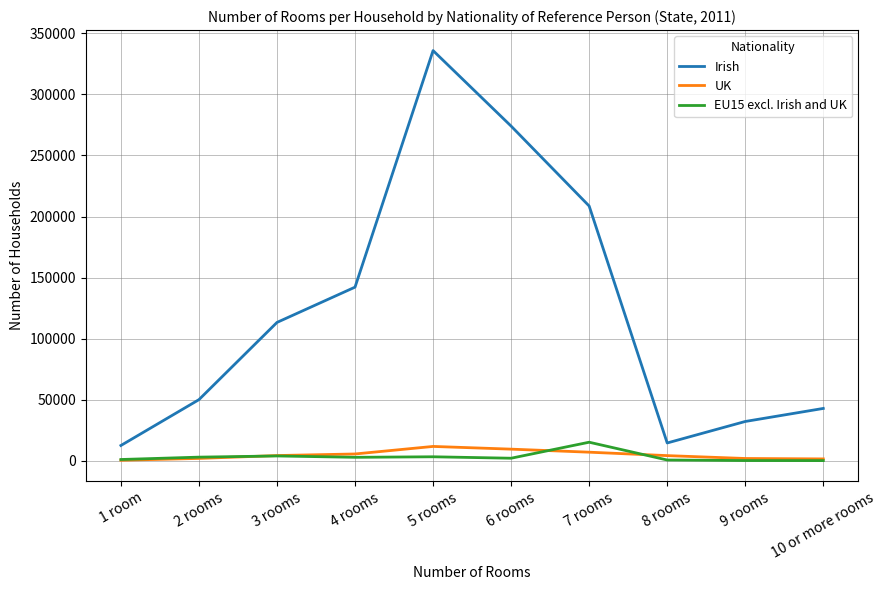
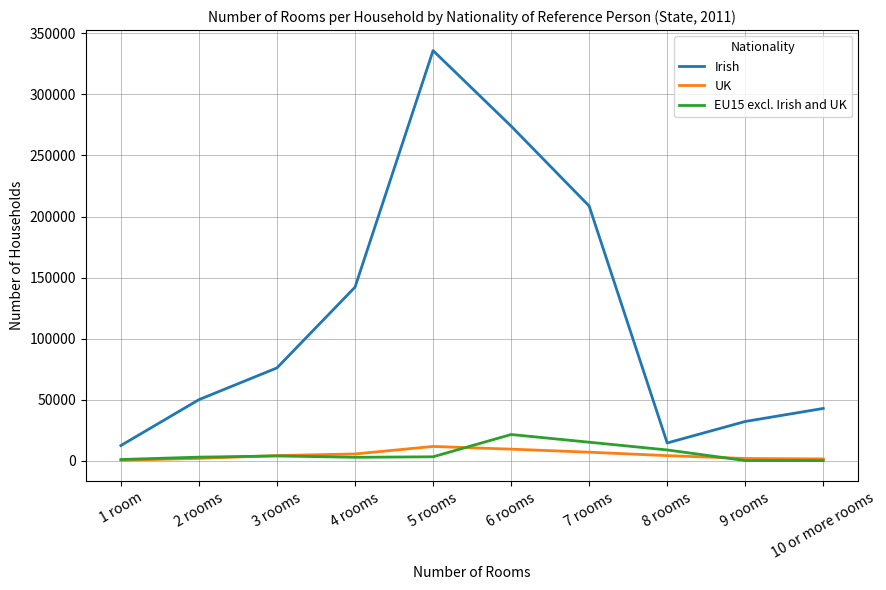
Irish, 3 rooms: 113000 -> 76000
EU15 excl. Irish and UK, 6 rooms: 2000 -> 22000
EU15 excl. Irish and UK, 8 rooms: 1000 -> 9000
